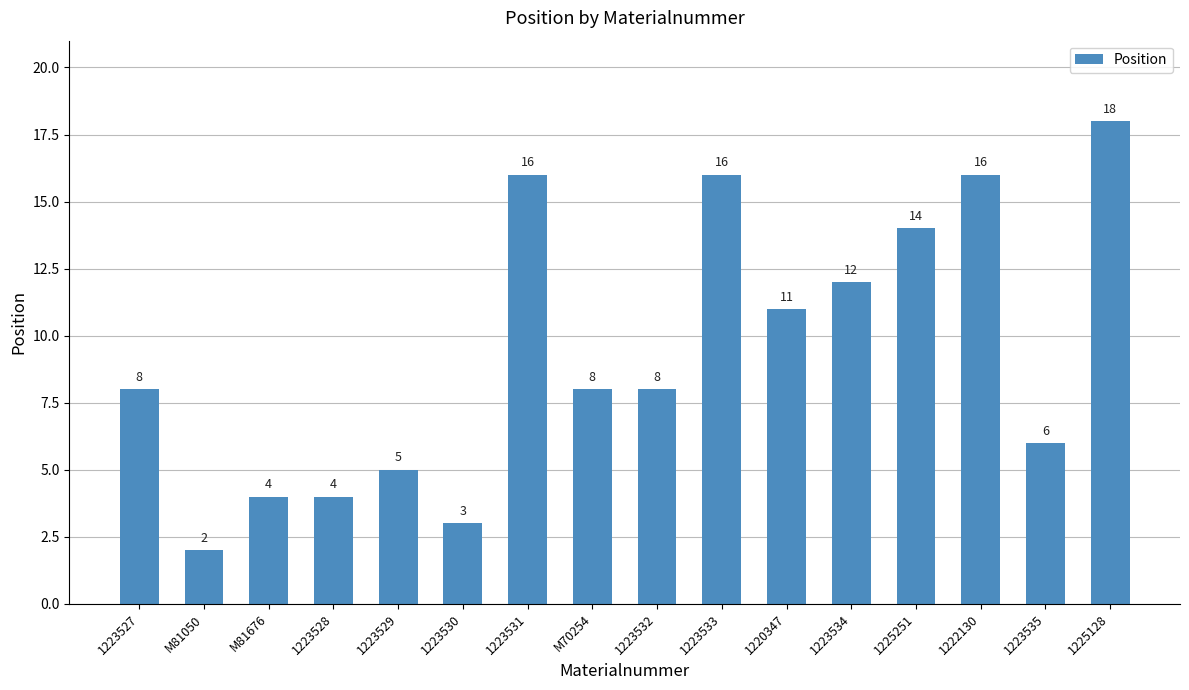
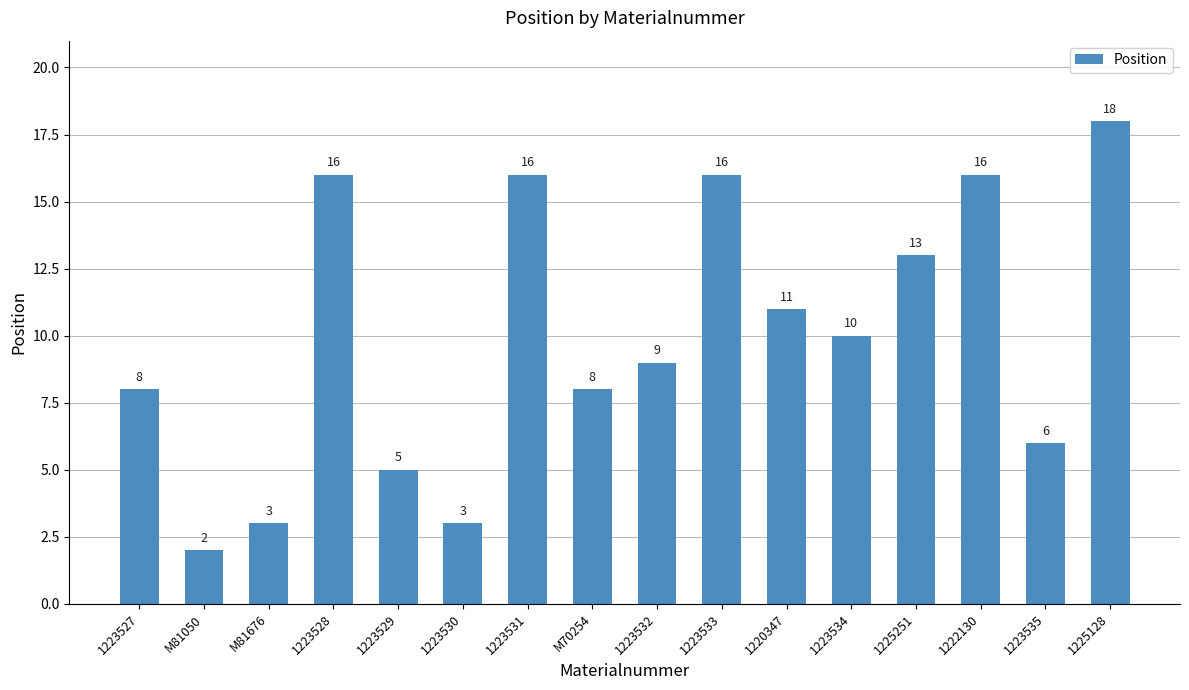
M81676: 4 -> 3
1223528: 4 -> 16
1223532: 8 -> 9
1223534: 12 -> 10
1225251: 14 -> 13
